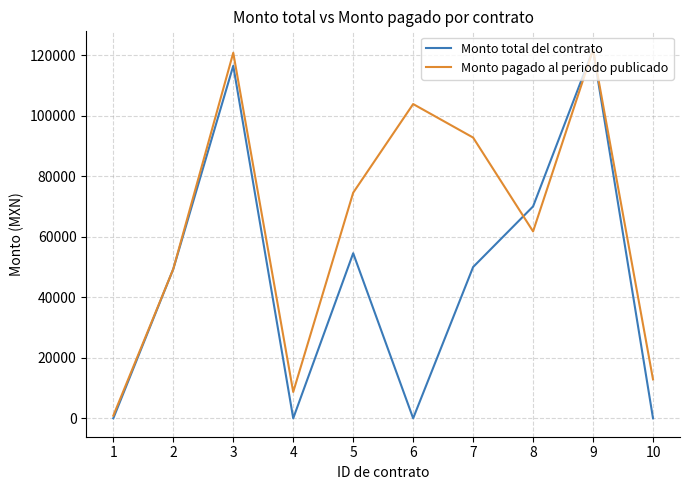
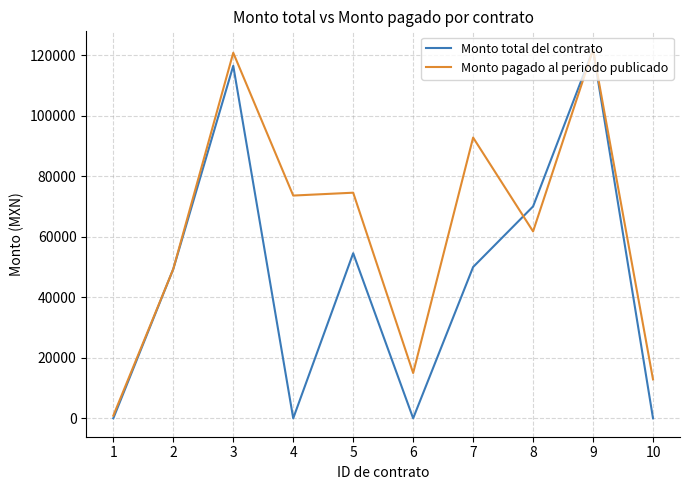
Monto pagado al periodo publicado, 4: 9000 -> 74000
Monto pagado al periodo publicado, 6: 104000 -> 15000
